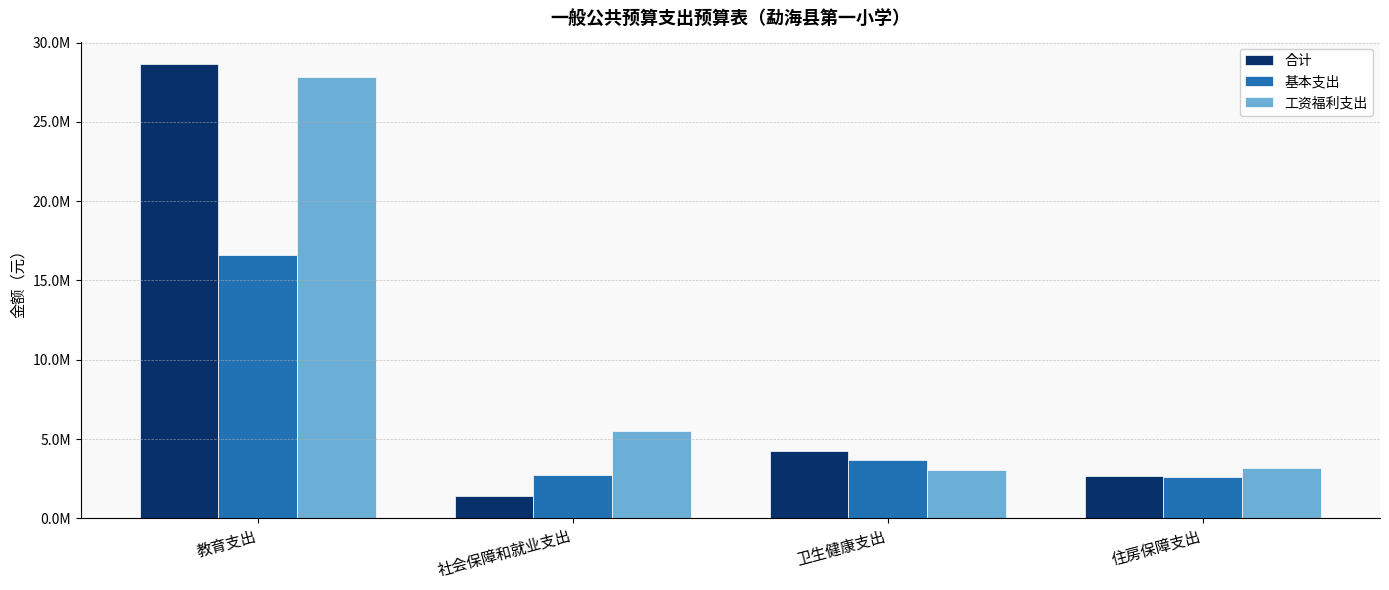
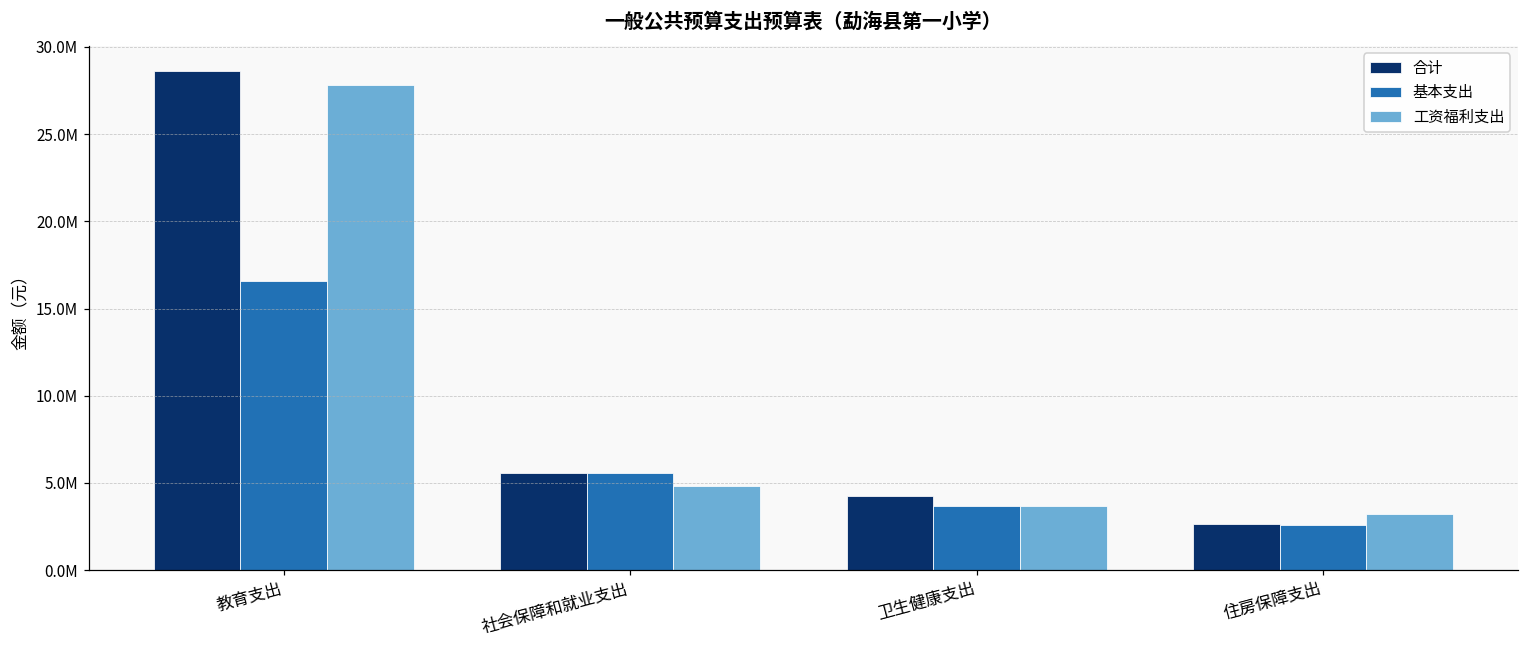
合计, 社会保障和就业支出: 1400000 -> 5600000
基本支出, 社会保障和就业支出: 2700000 -> 5600000
工资福利支出, 社会保障和就业支出: 5500000 -> 4800000
工资福利支出, 卫生健康支出: 3100000 -> 3700000
